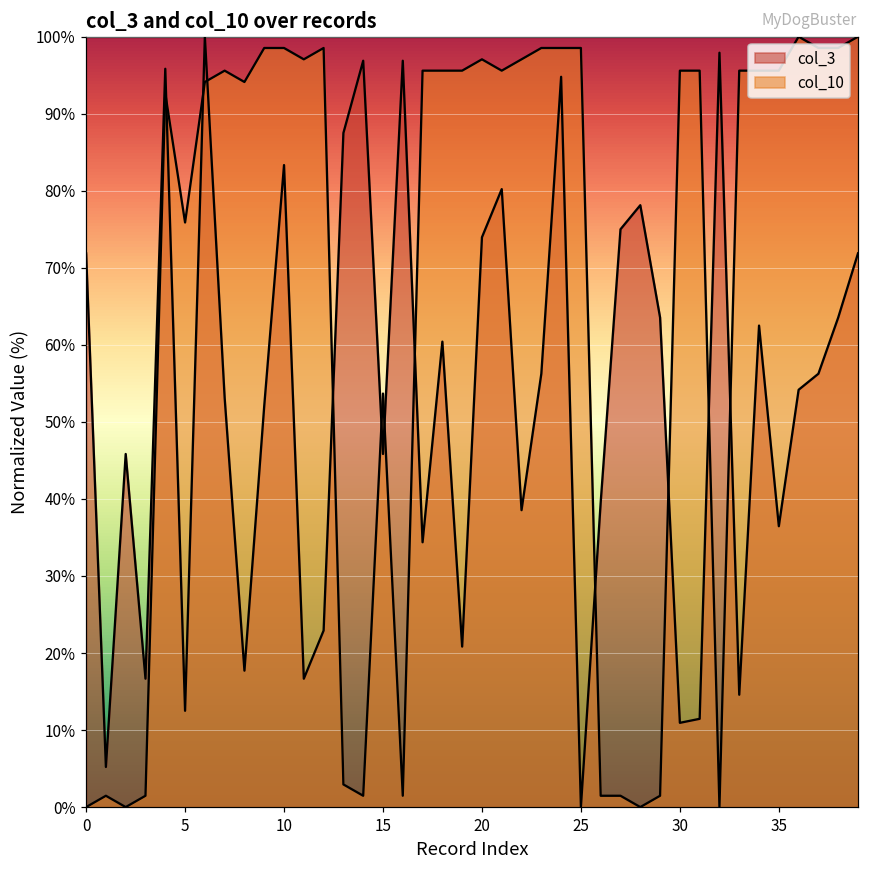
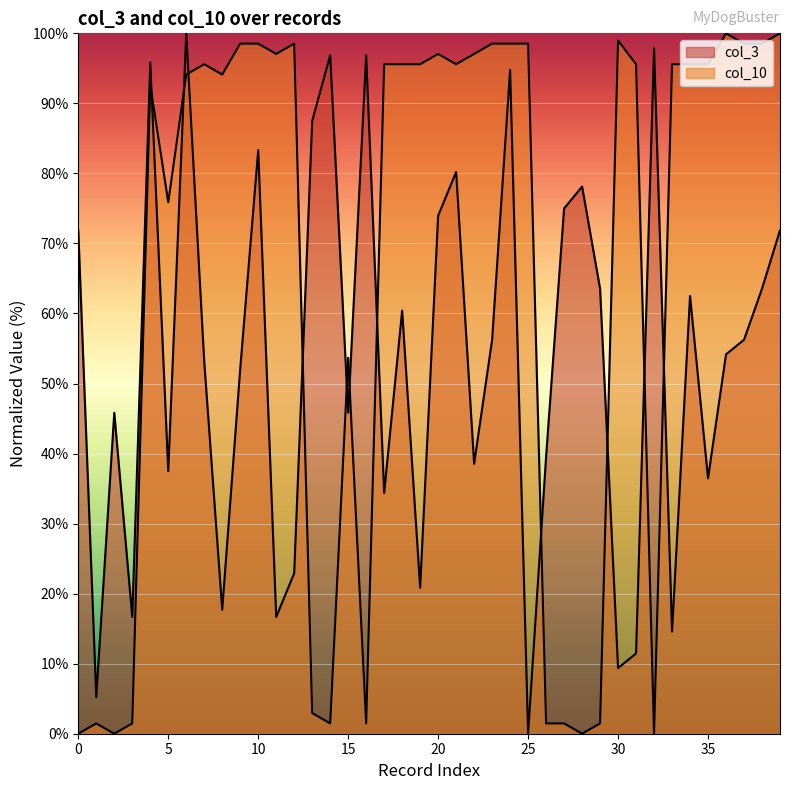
col_3, 5: 13% -> 38%
col_3, 30: 11% -> 9%
col_10, 30: 96% -> 99%
